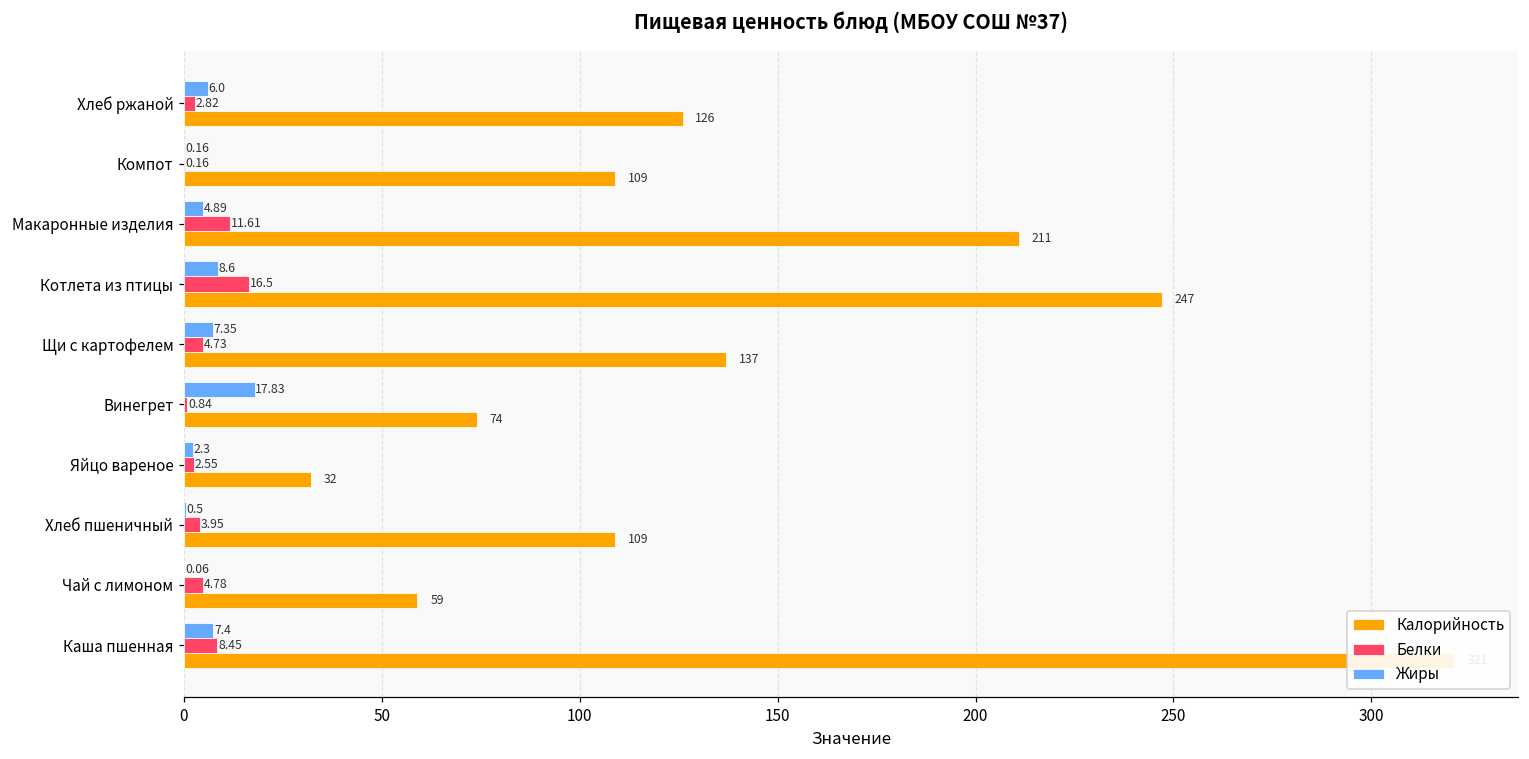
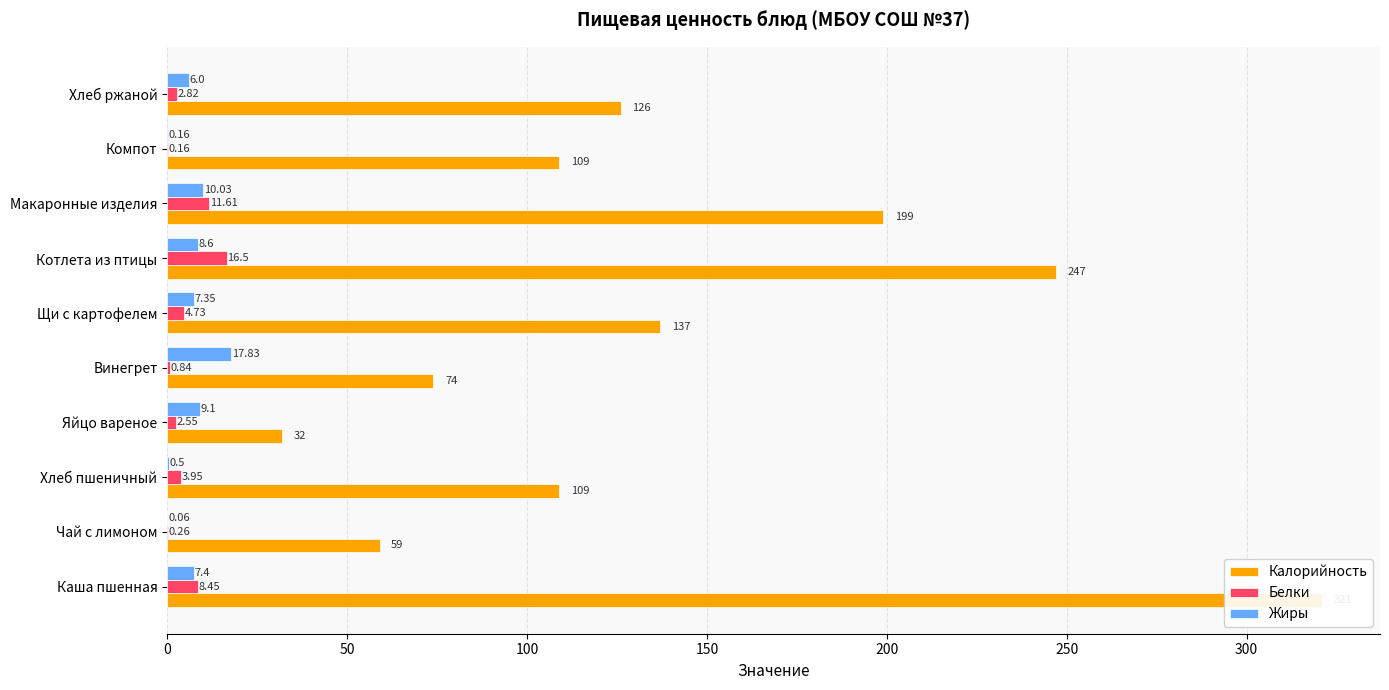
Жиры, Макаронные изделия: 4.89 -> 10.03
Калорийность, Макаронные изделия: 211 -> 199
Жиры, Яйцо вареное: 2.3 -> 9.1
Белки, Чай с лимоном: 4.78 -> 0.26
